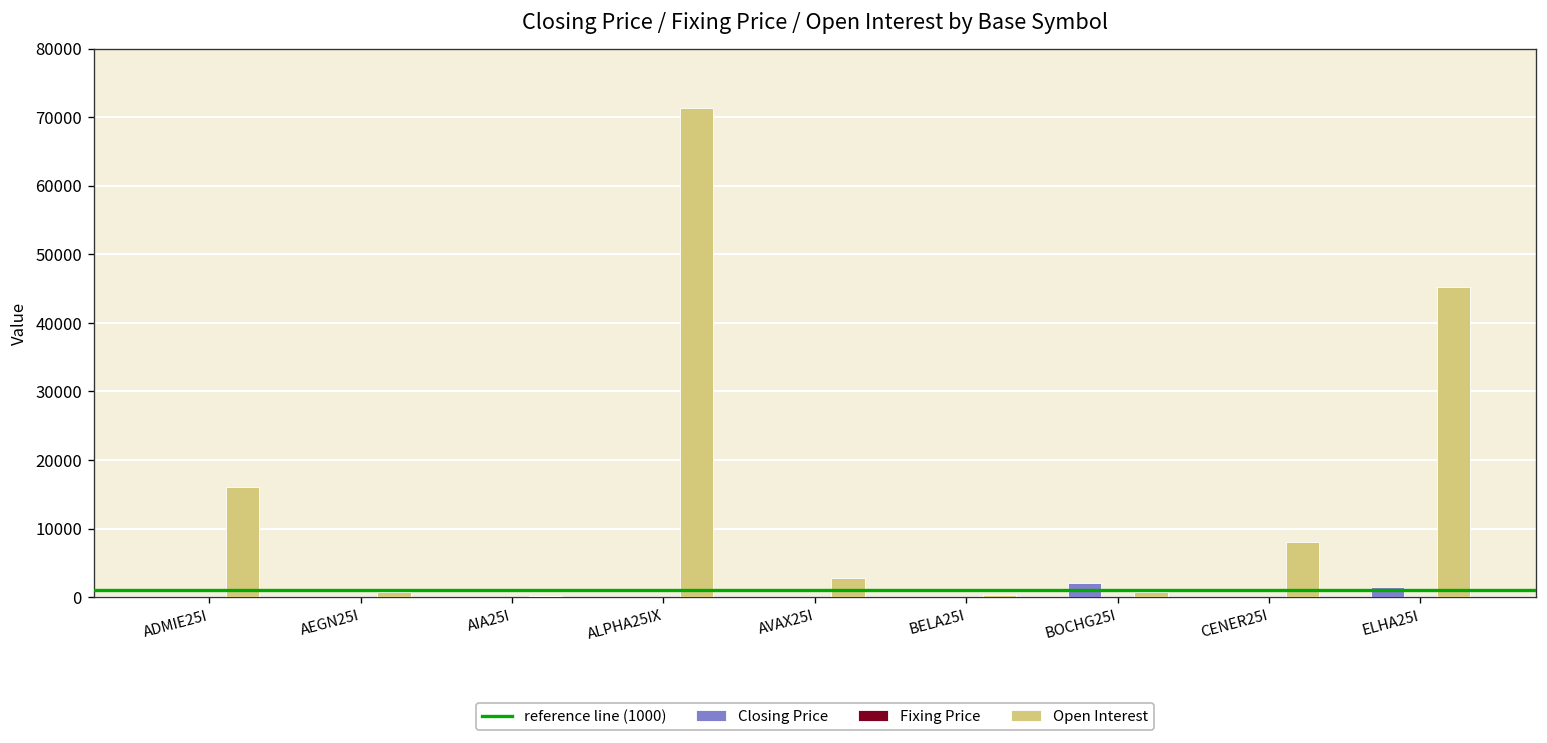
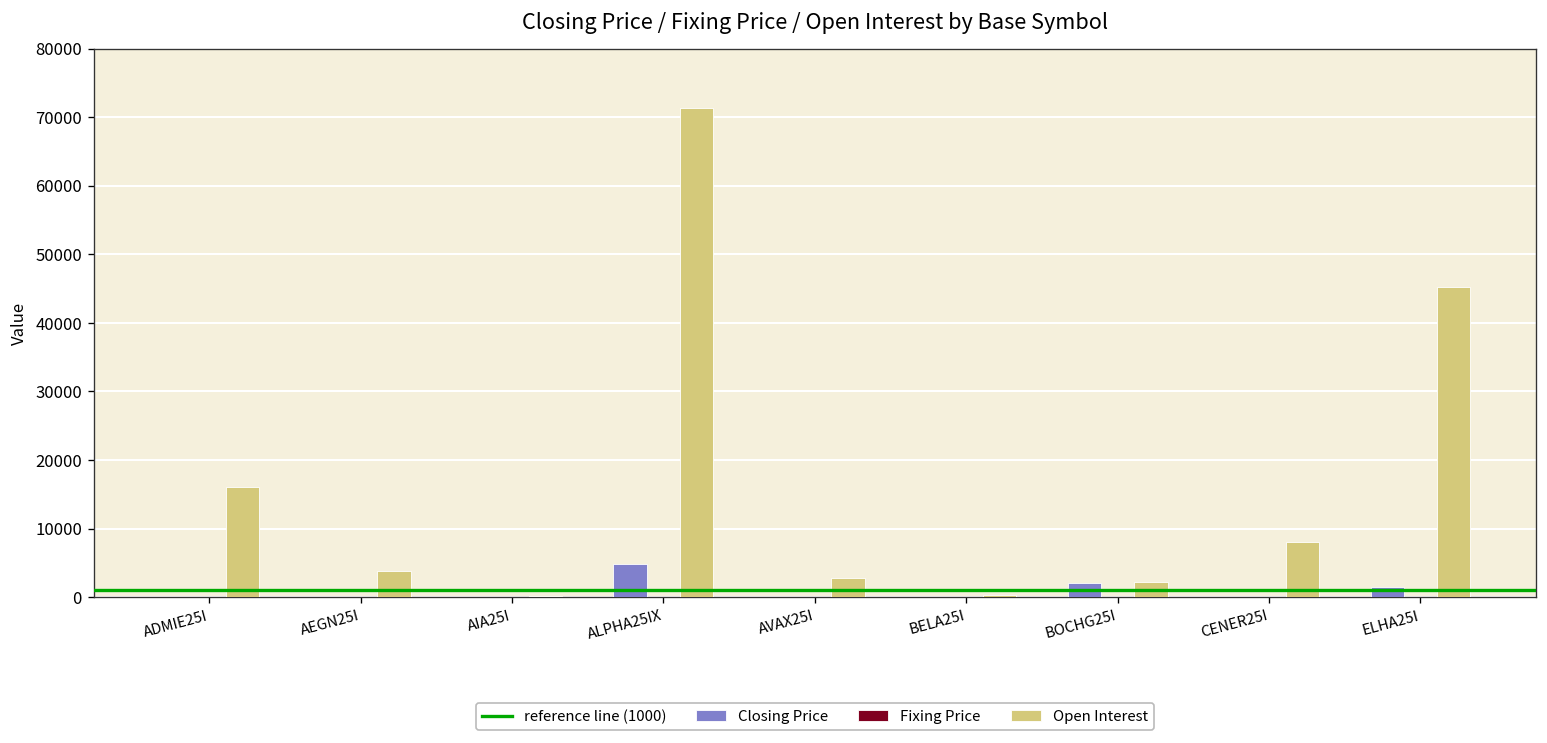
Open Interest, AEGN25I: 1000 -> 4000
Closing Price, ALPHA25IX: 0 -> 5000
Open Interest, BOCHG25I: 1000 -> 2000
